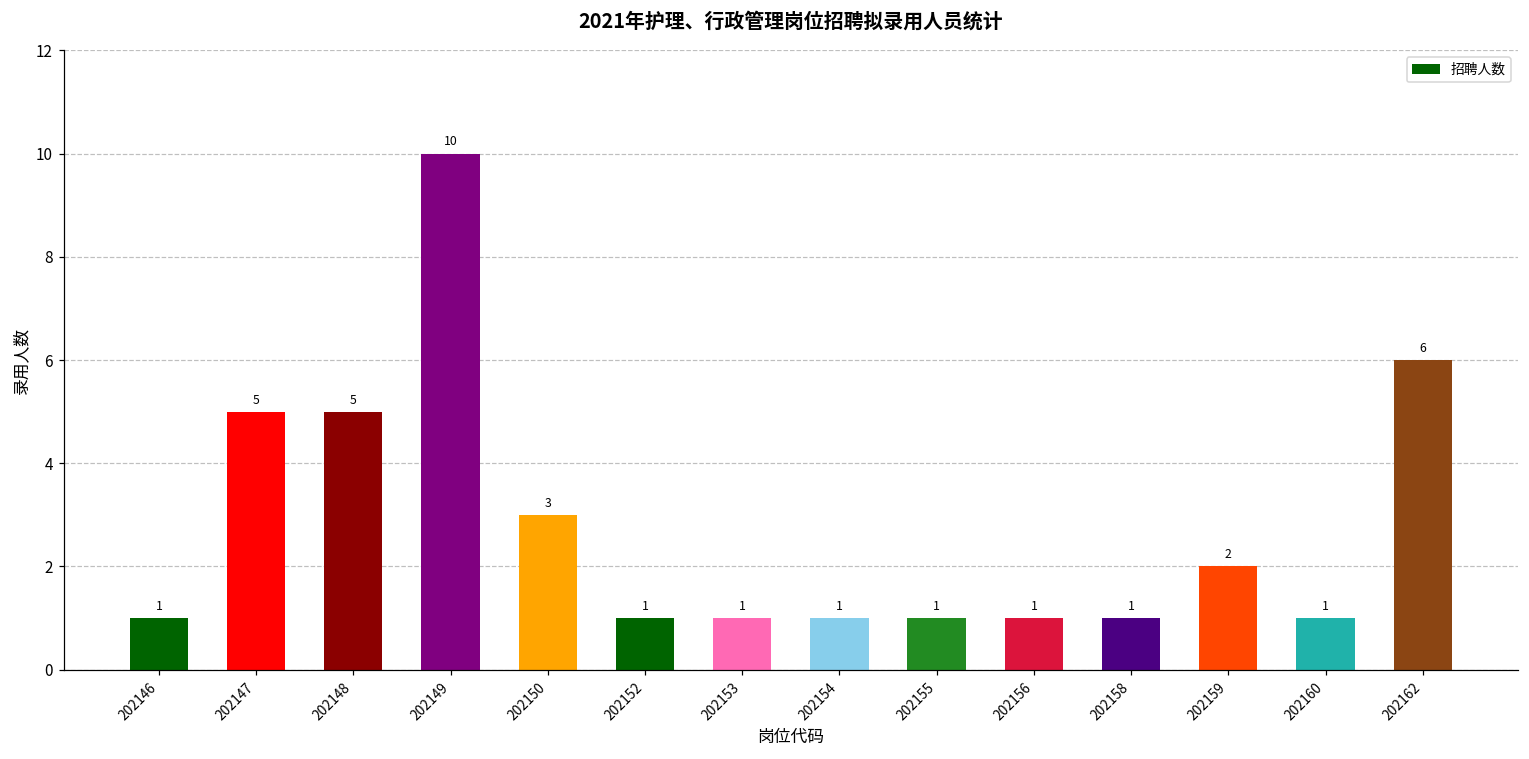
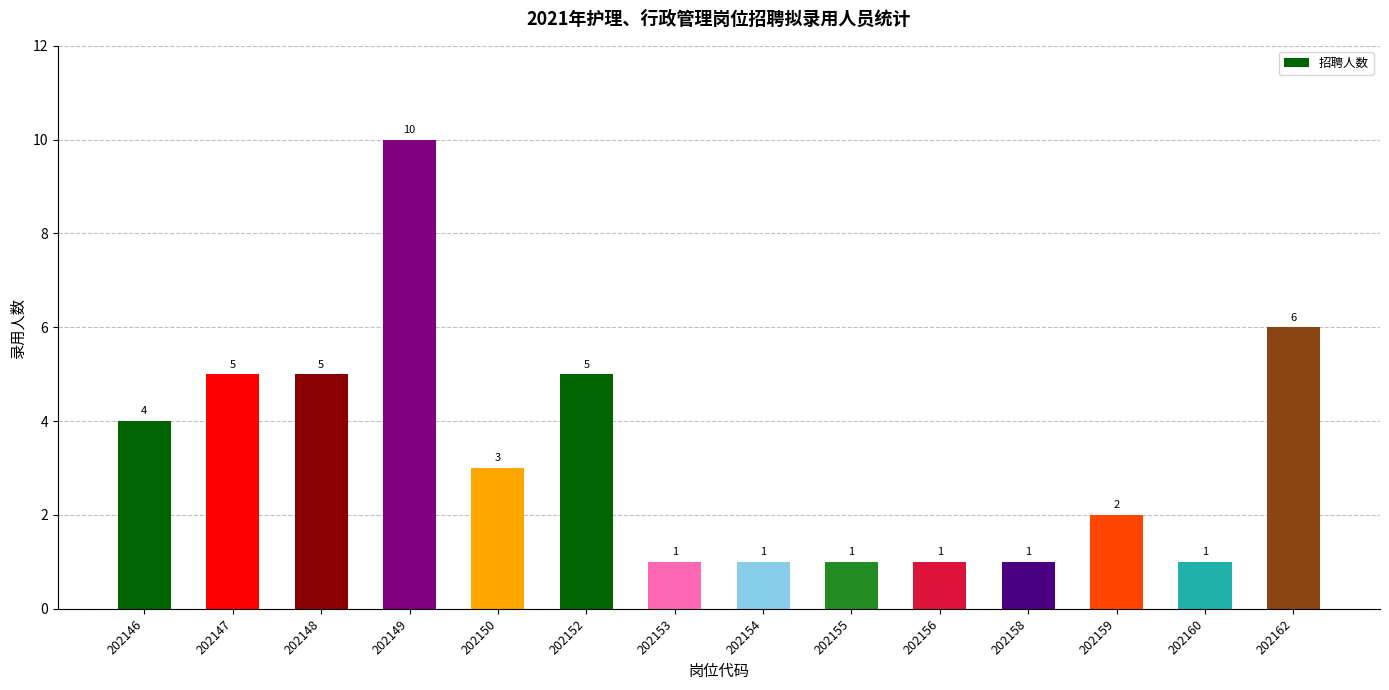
202146: 1 -> 4
202152: 1 -> 5
